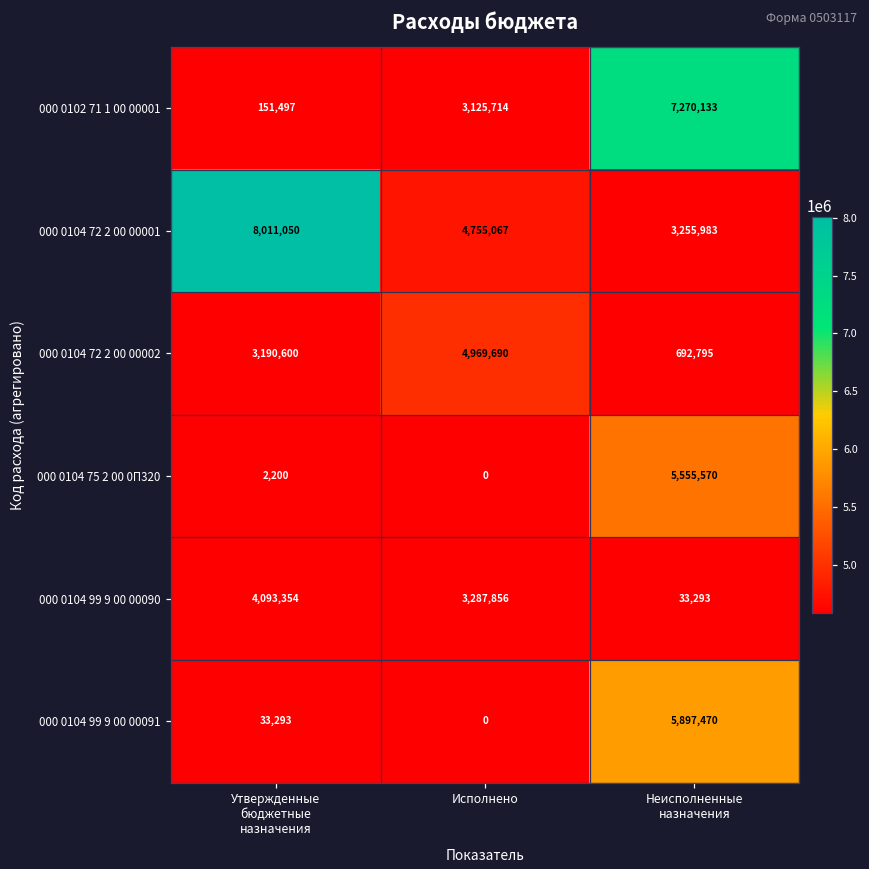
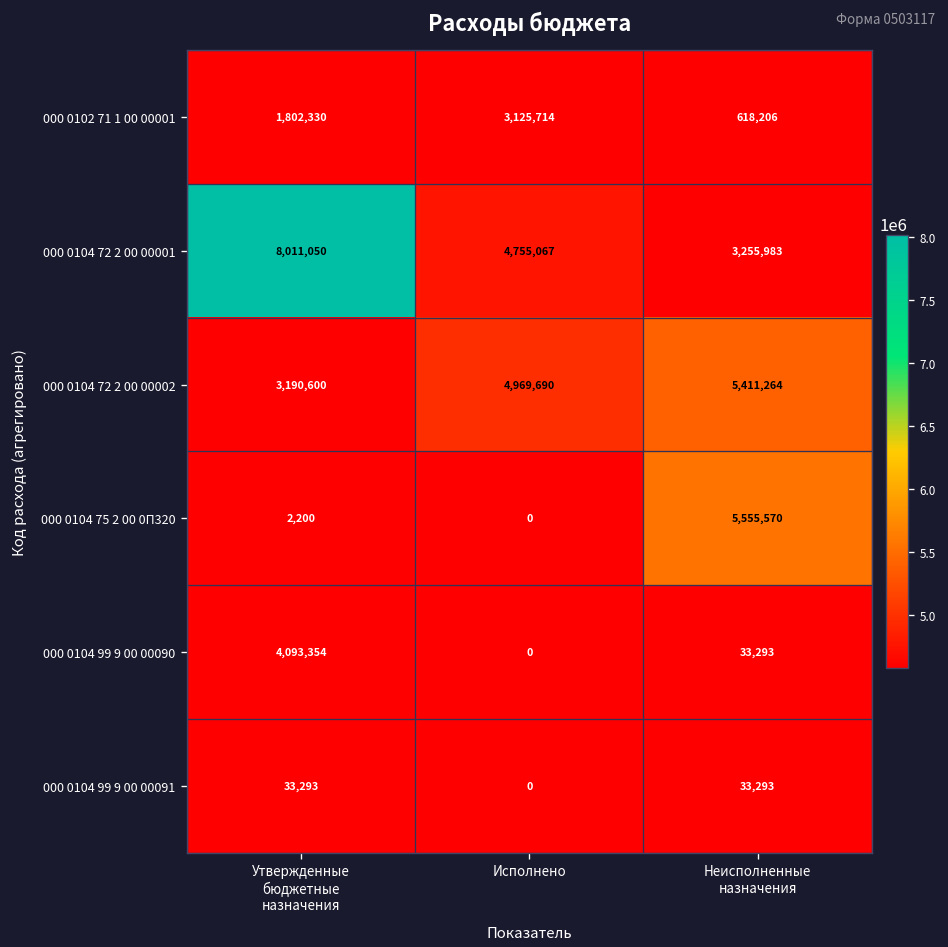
000 0102 71 1 00 00001, Утвержденные бюджетные назначения: 151,497 -> 1,802,330
000 0102 71 1 00 00001, Неисполненные назначения: 7,270,133 -> 618,206
000 0104 72 2 00 00002, Неисполненные назначения: 692,795 -> 5,411,264
000 0104 99 9 00 00090, Исполнено: 3,287,856 -> 0
000 0104 99 9 00 00091, Неисполненные назначения: 5,897,470 -> 33,293
